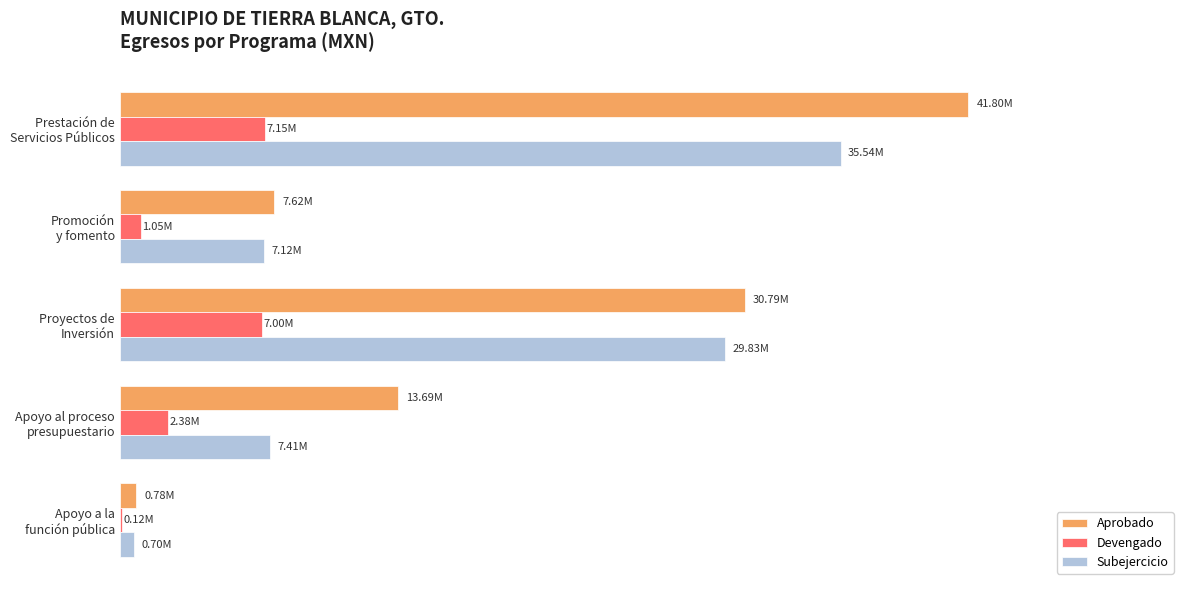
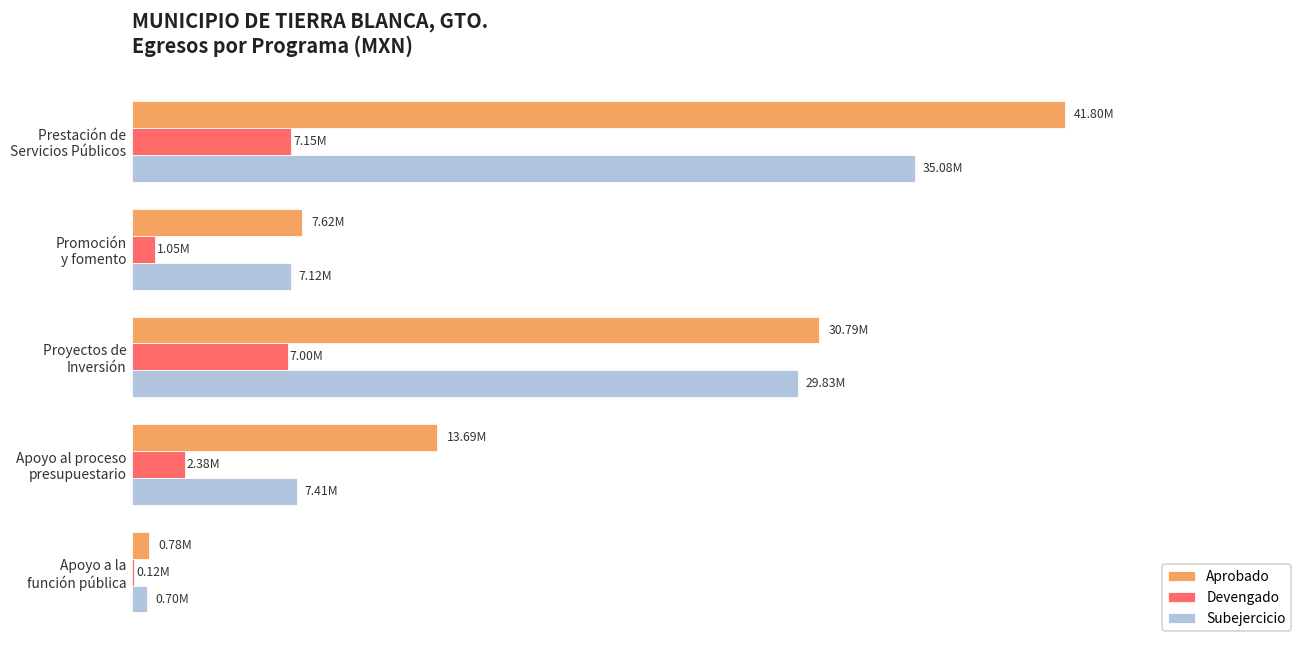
Subejercicio, Prestación de Servicios Públicos: 35.54M -> 35.08M
